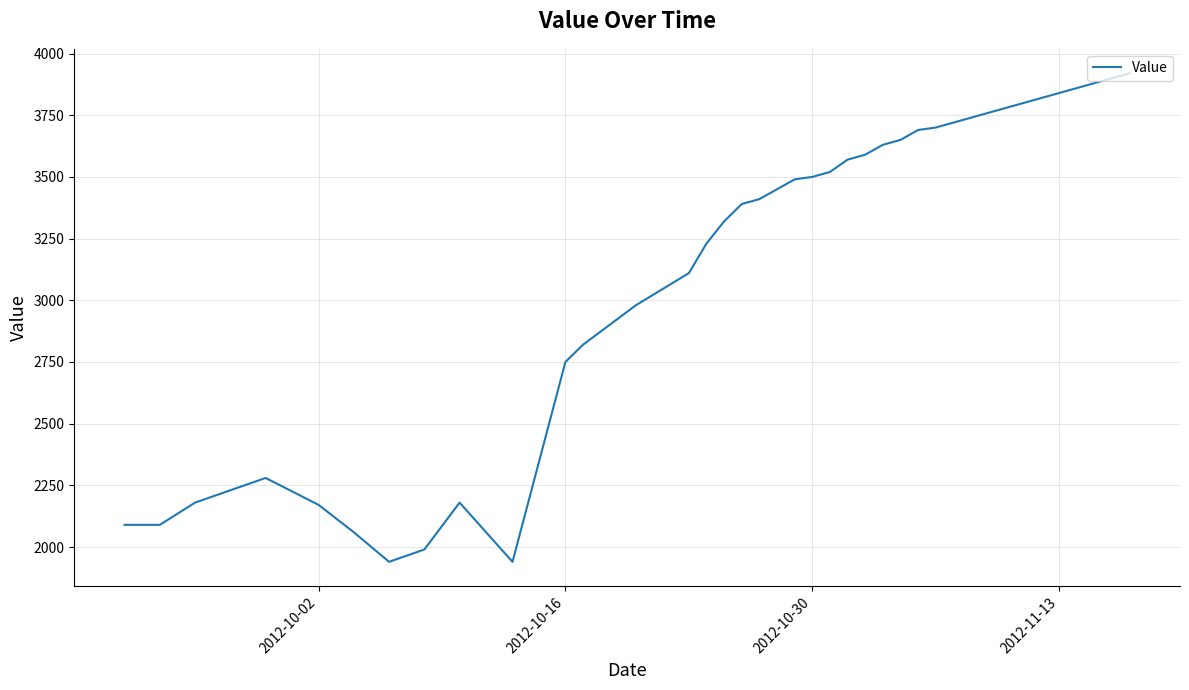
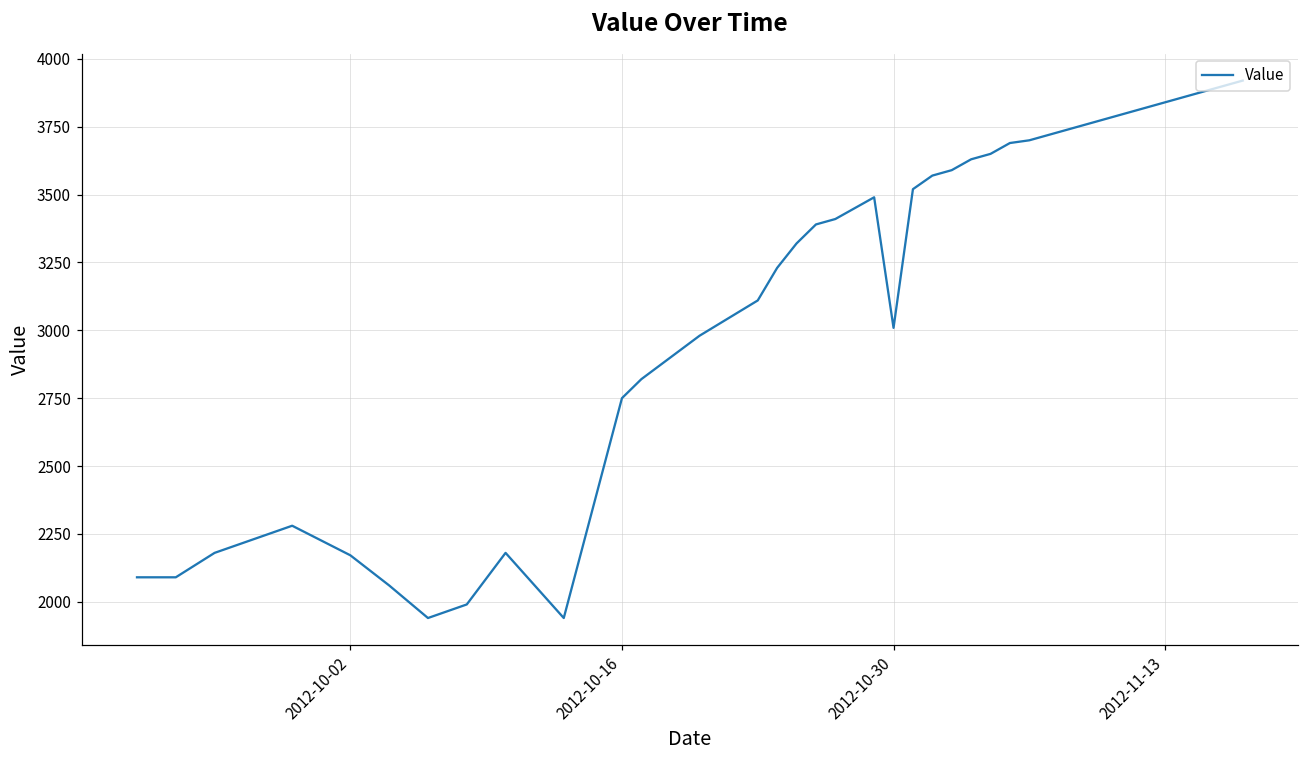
2012-10-30: 3500 -> 3010
